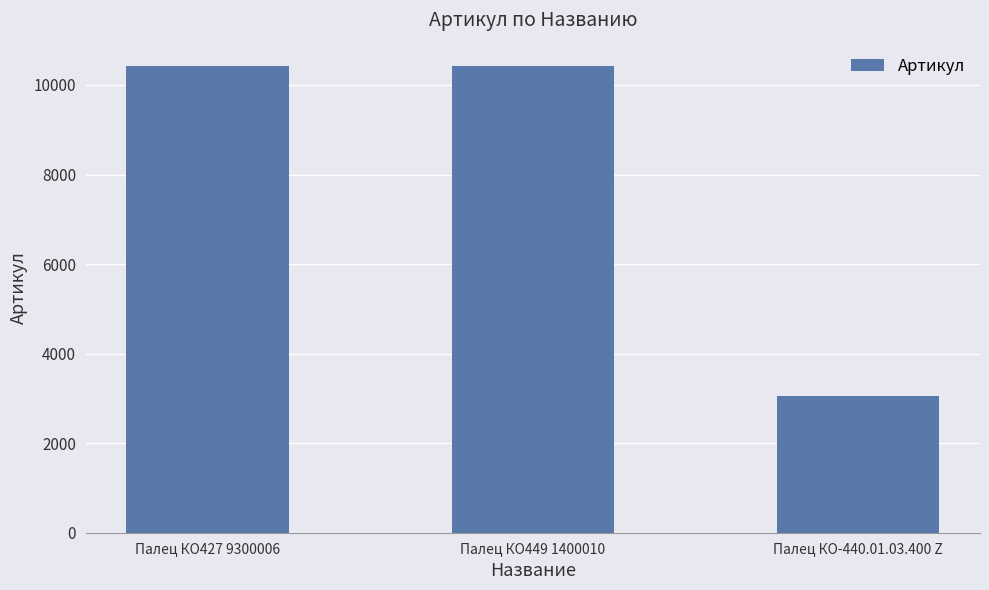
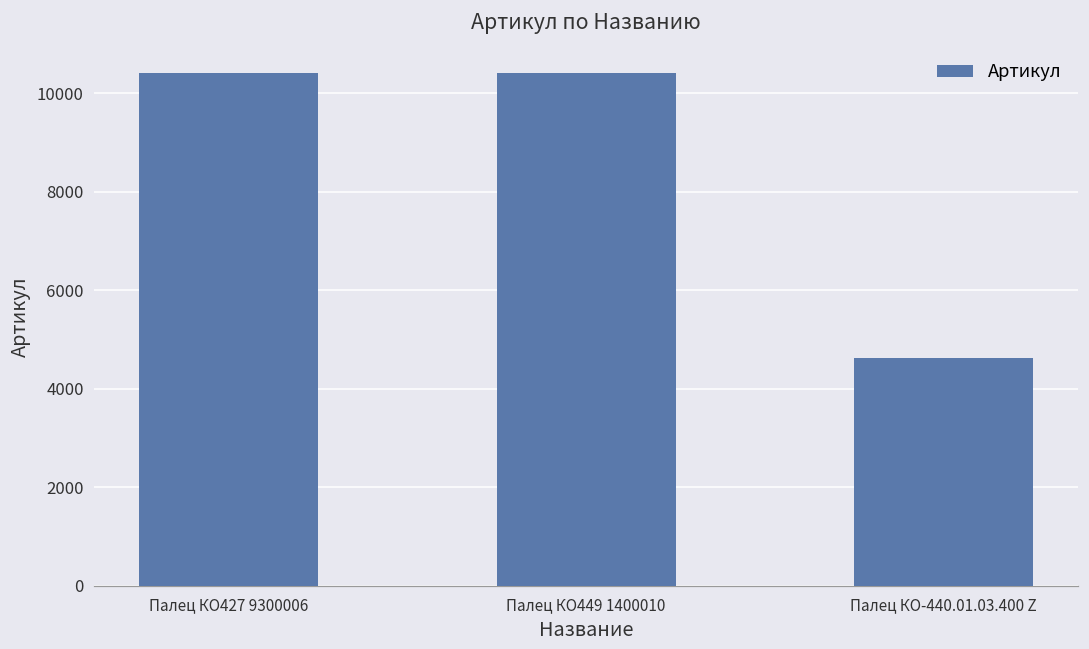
Палец КО-440.01.03.400 Z: 3100 -> 4600
